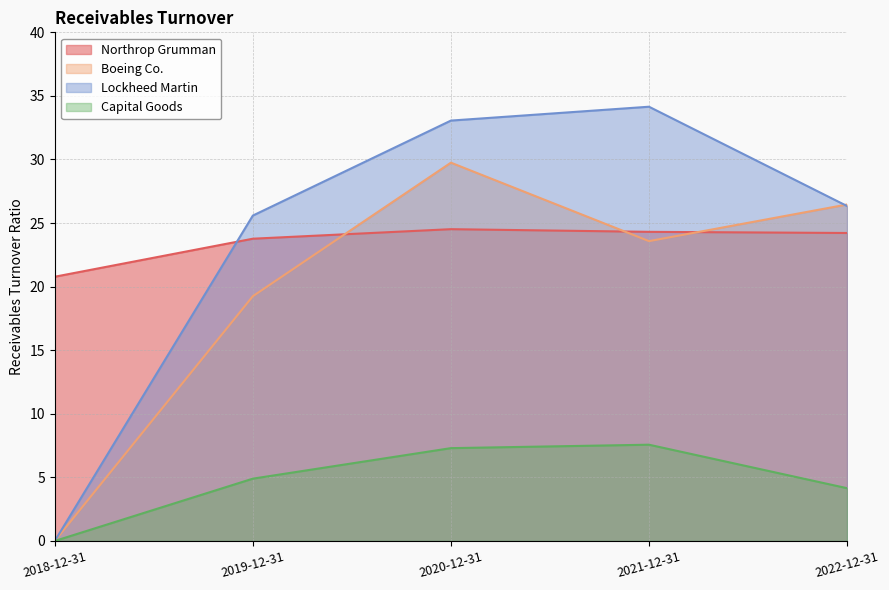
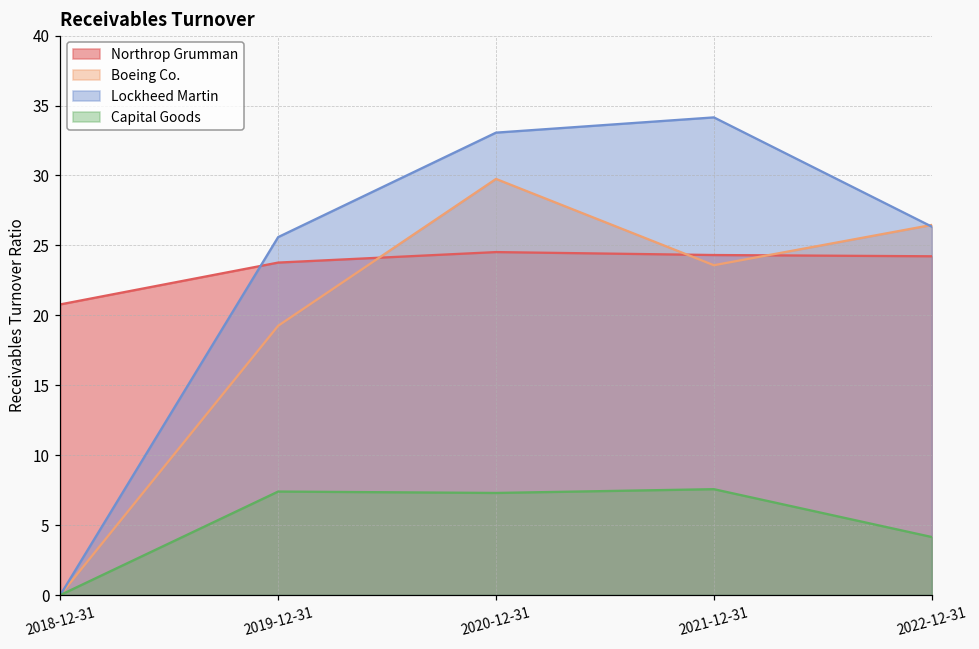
Capital Goods, 2019-12-31: 4.9 -> 7.4
